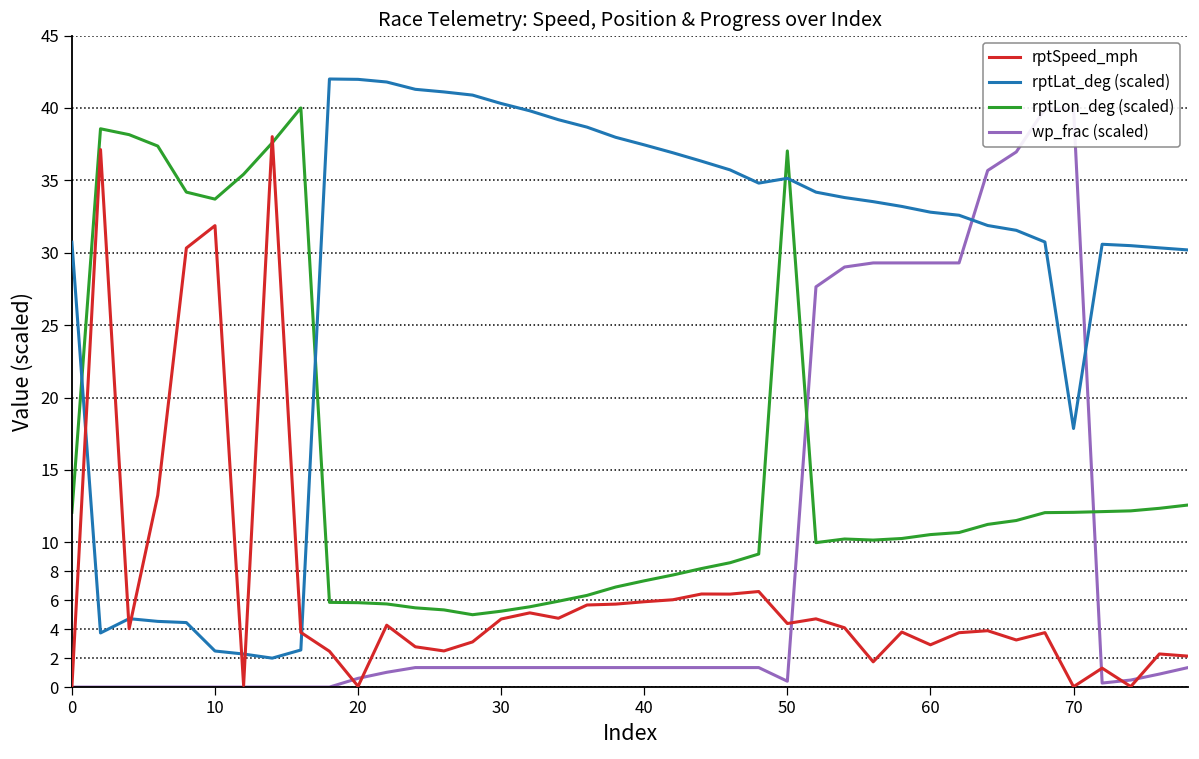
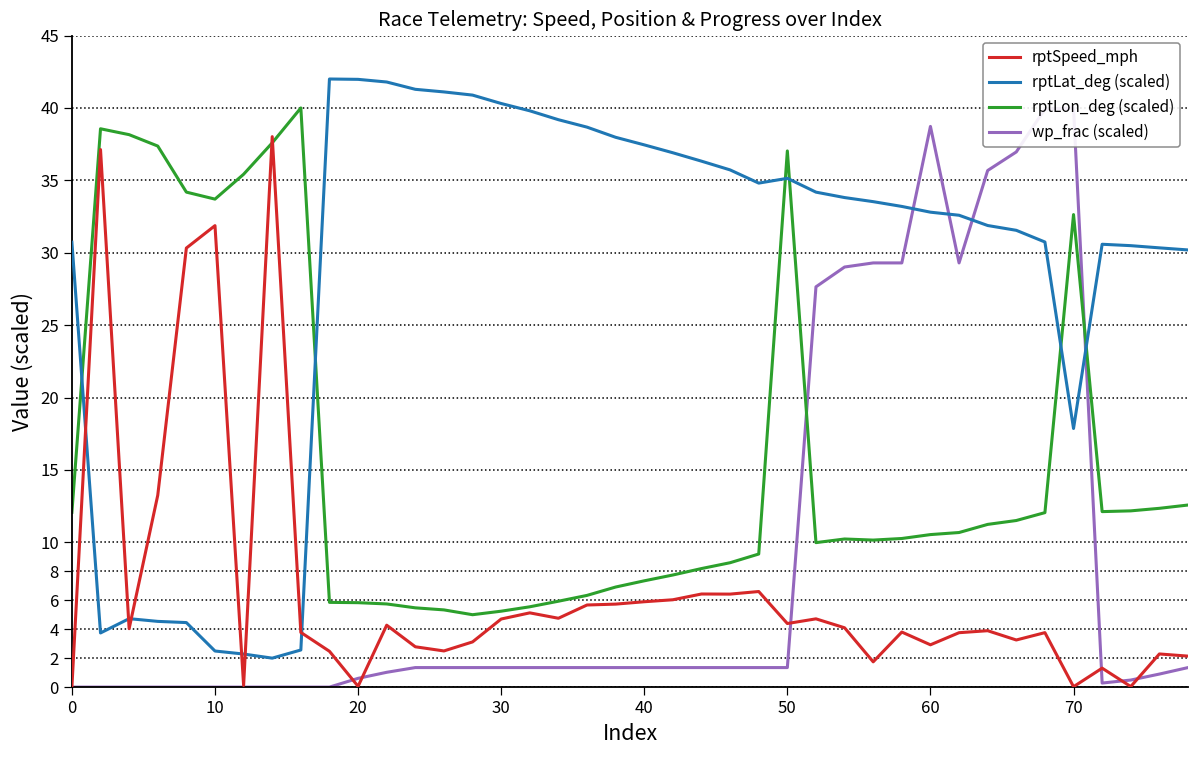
wp_frac (scaled), 50: 0.4 -> 1.3
wp_frac (scaled), 60: 29.3 -> 38.7
rptLon_deg (scaled), 70: 12.1 -> 32.6
